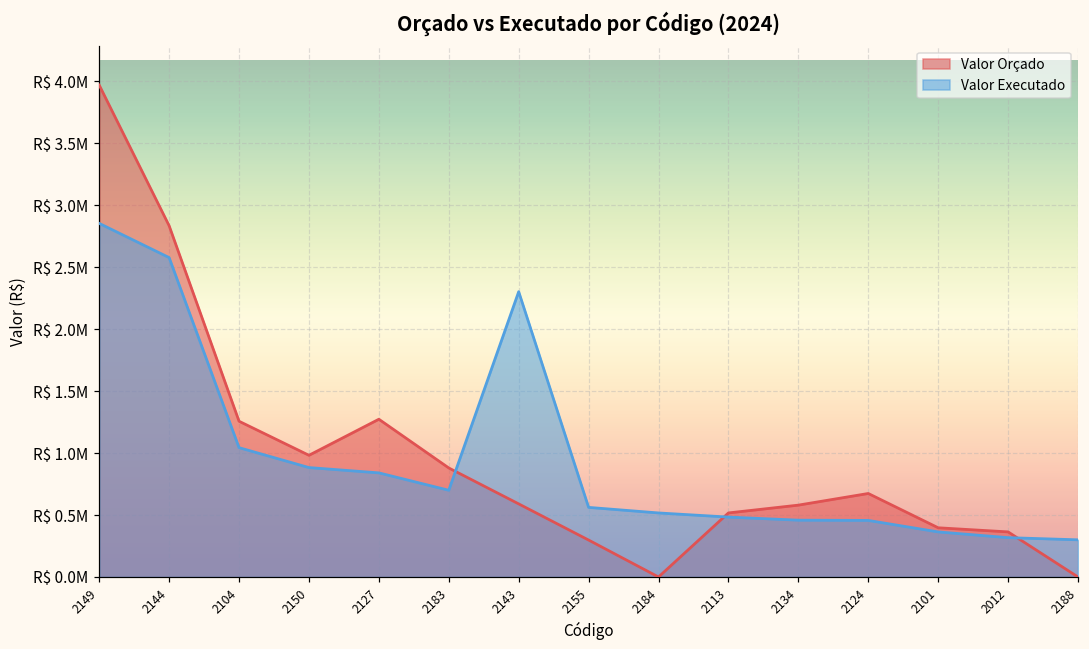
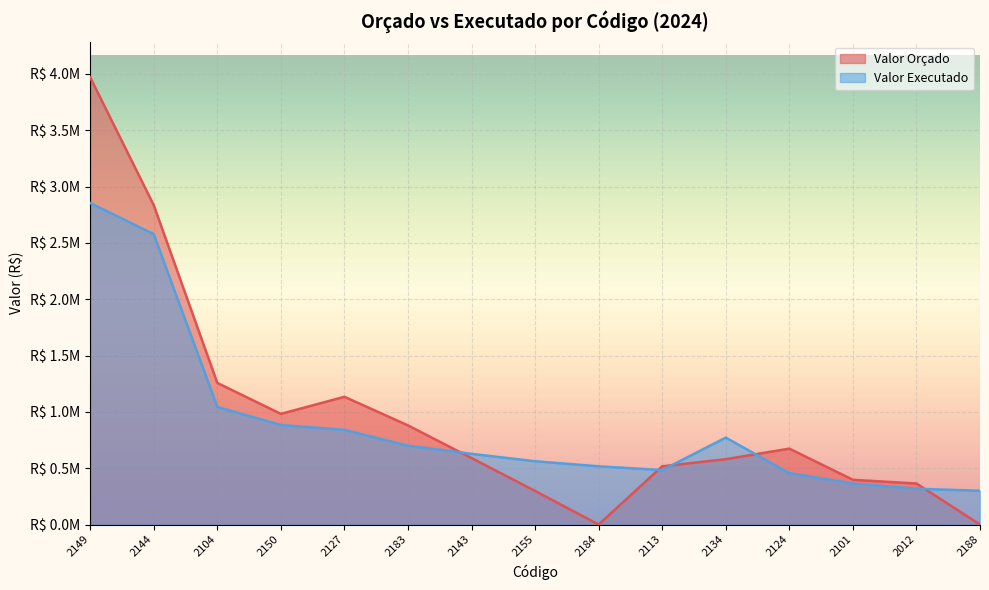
Valor Orçado, 2127: R$ 1270000 -> R$ 1130000
Valor Executado, 2143: R$ 2300000 -> R$ 630000
Valor Executado, 2134: R$ 460000 -> R$ 770000
